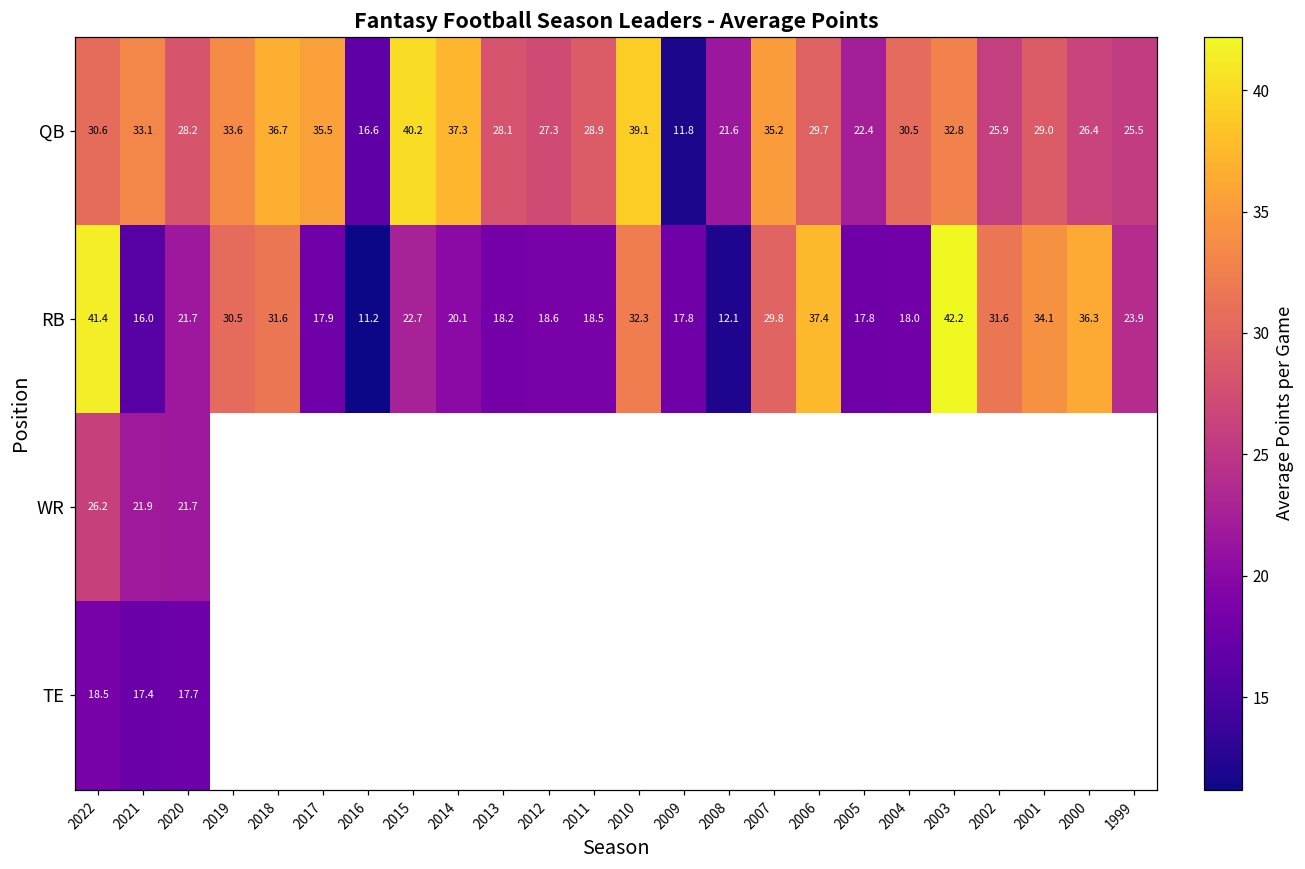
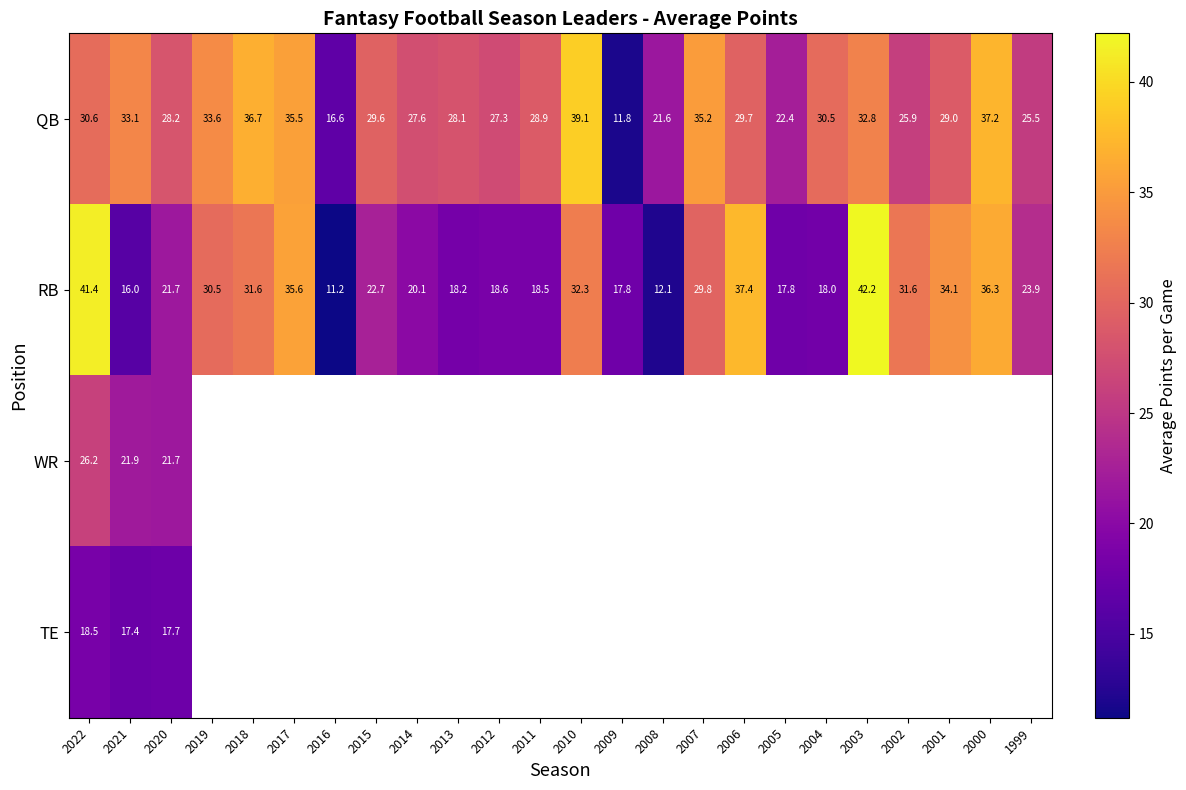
QB, 2015: 40.2 -> 29.6
QB, 2014: 37.3 -> 27.6
QB, 2000: 26.4 -> 37.2
RB, 2017: 17.9 -> 35.6
